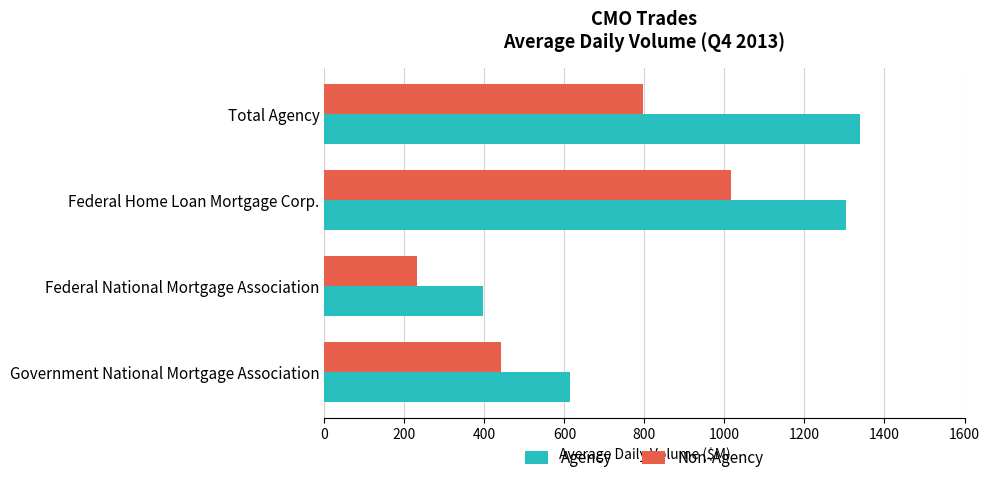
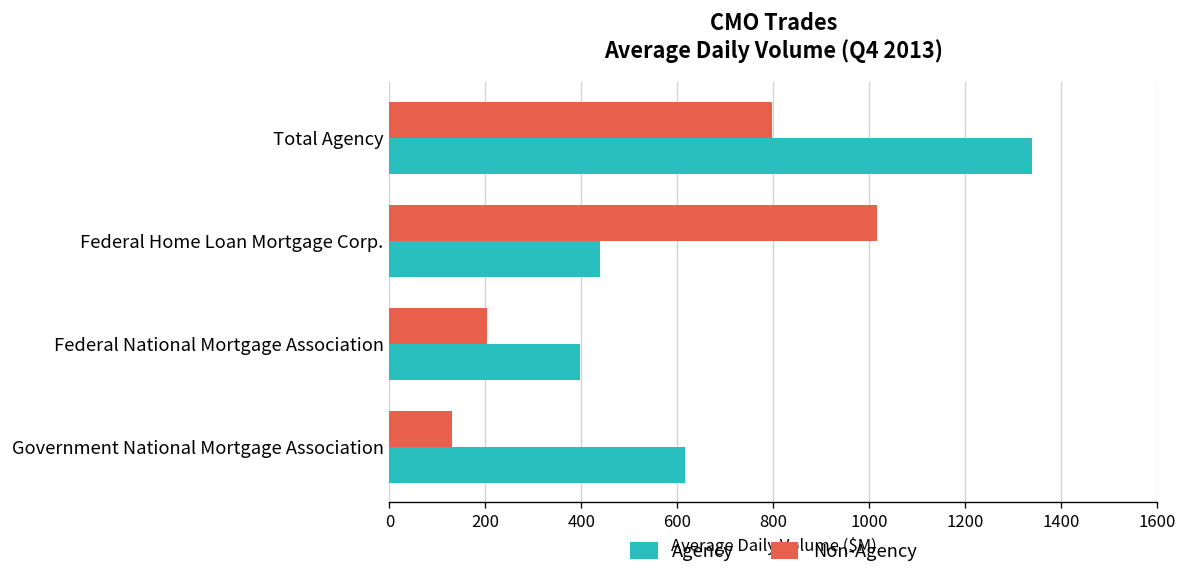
Agency, Federal Home Loan Mortgage Corp.: 1300 -> 440
Non-Agency, Federal National Mortgage Association: 230 -> 200
Non-Agency, Government National Mortgage Association: 440 -> 130
